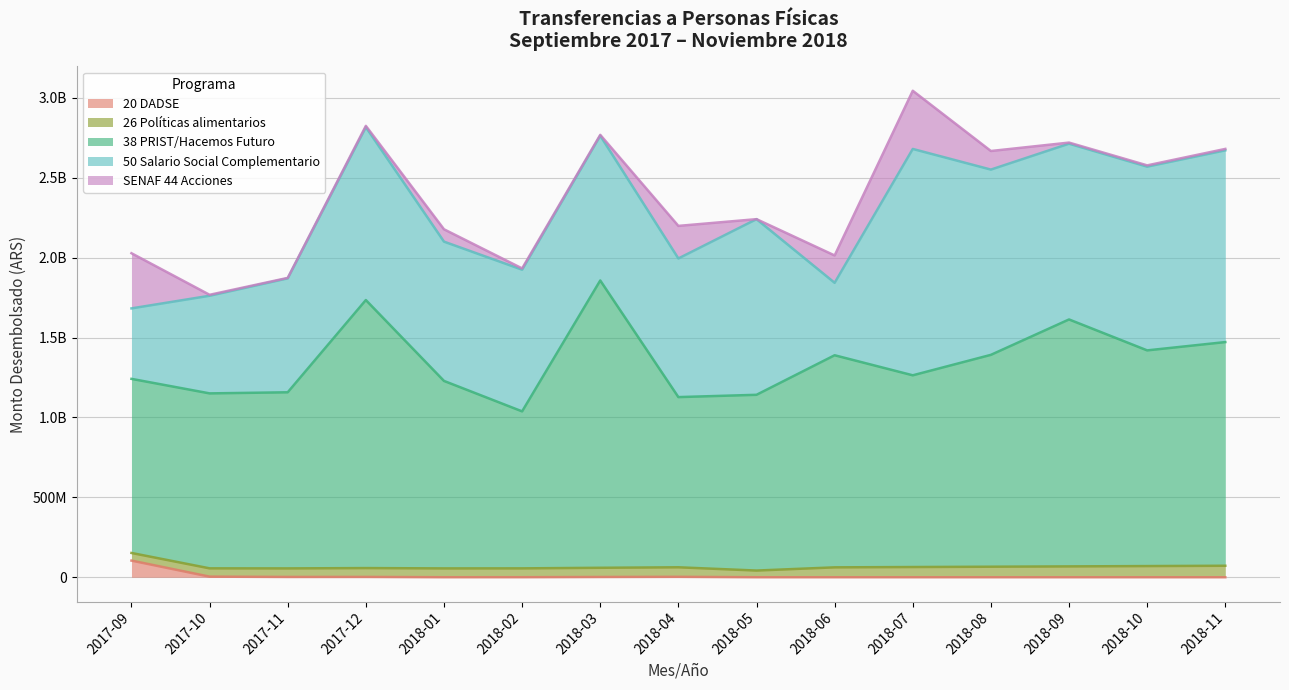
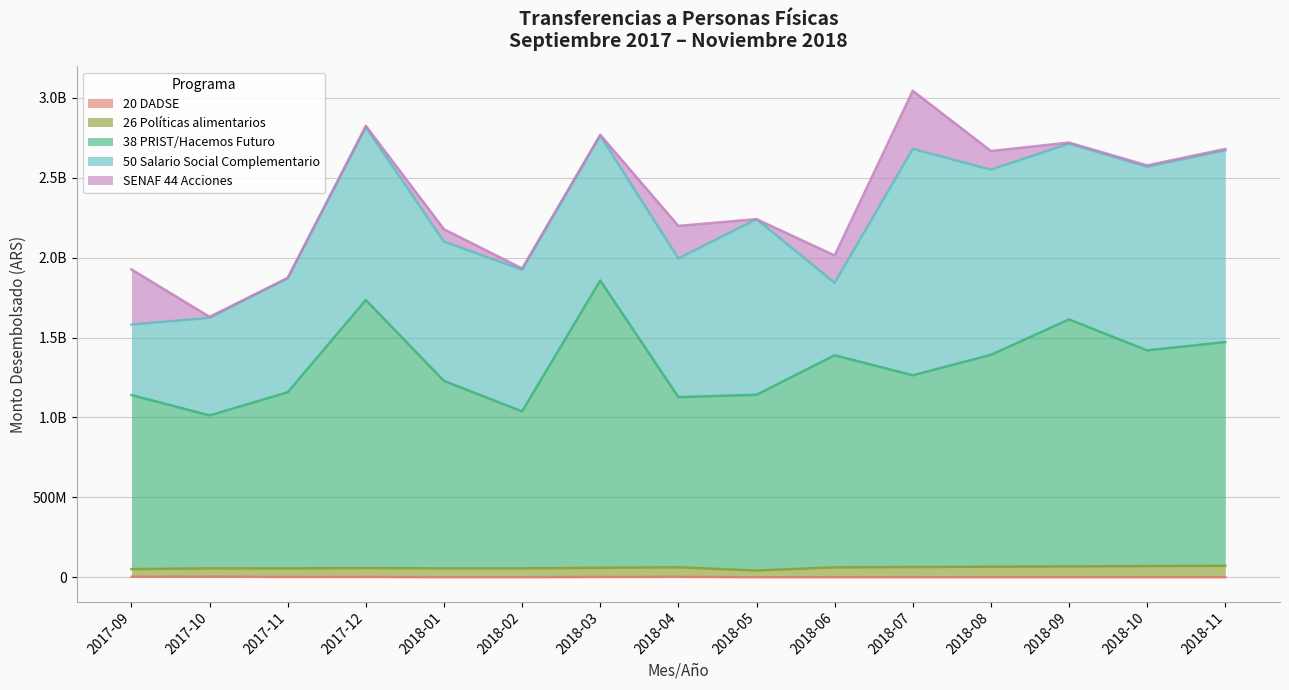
20 DADSE, 2017-09: 100000000 -> 0
38 PRIST/Hacemos Futuro, 2017-10: 1100000000 -> 960000000
